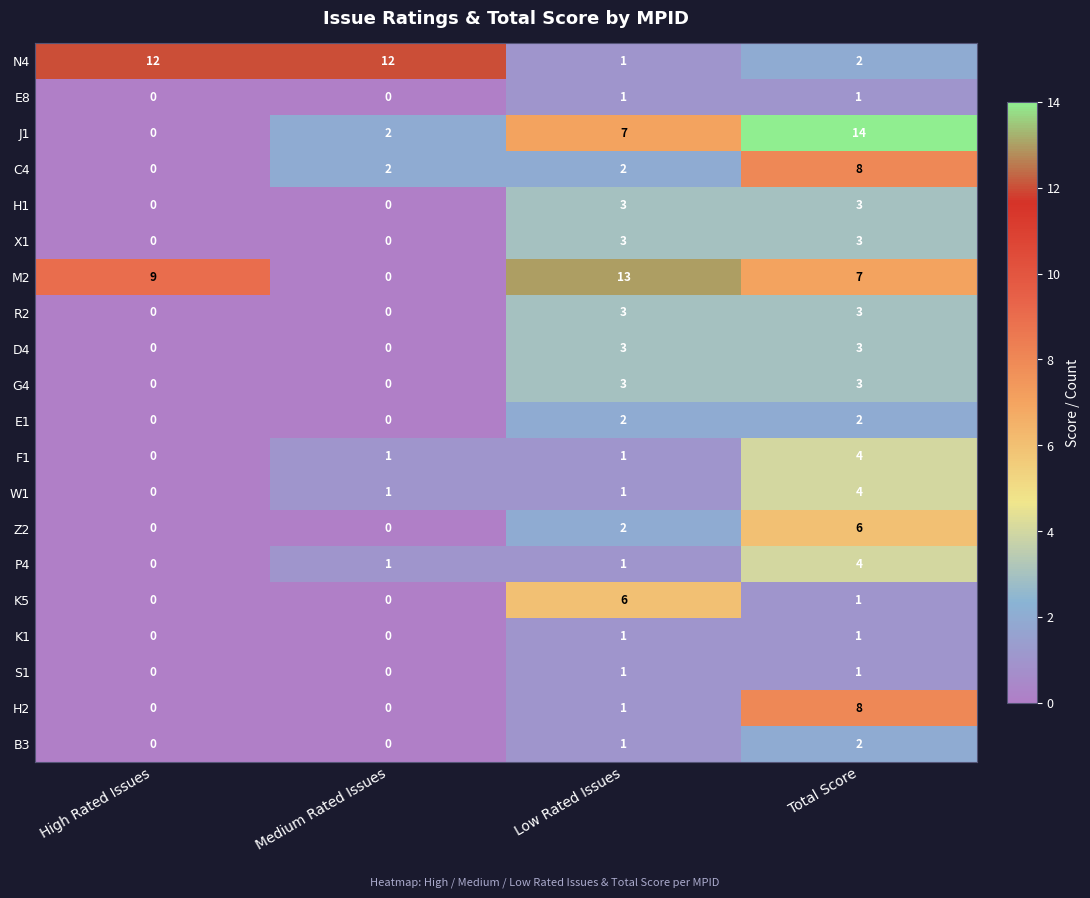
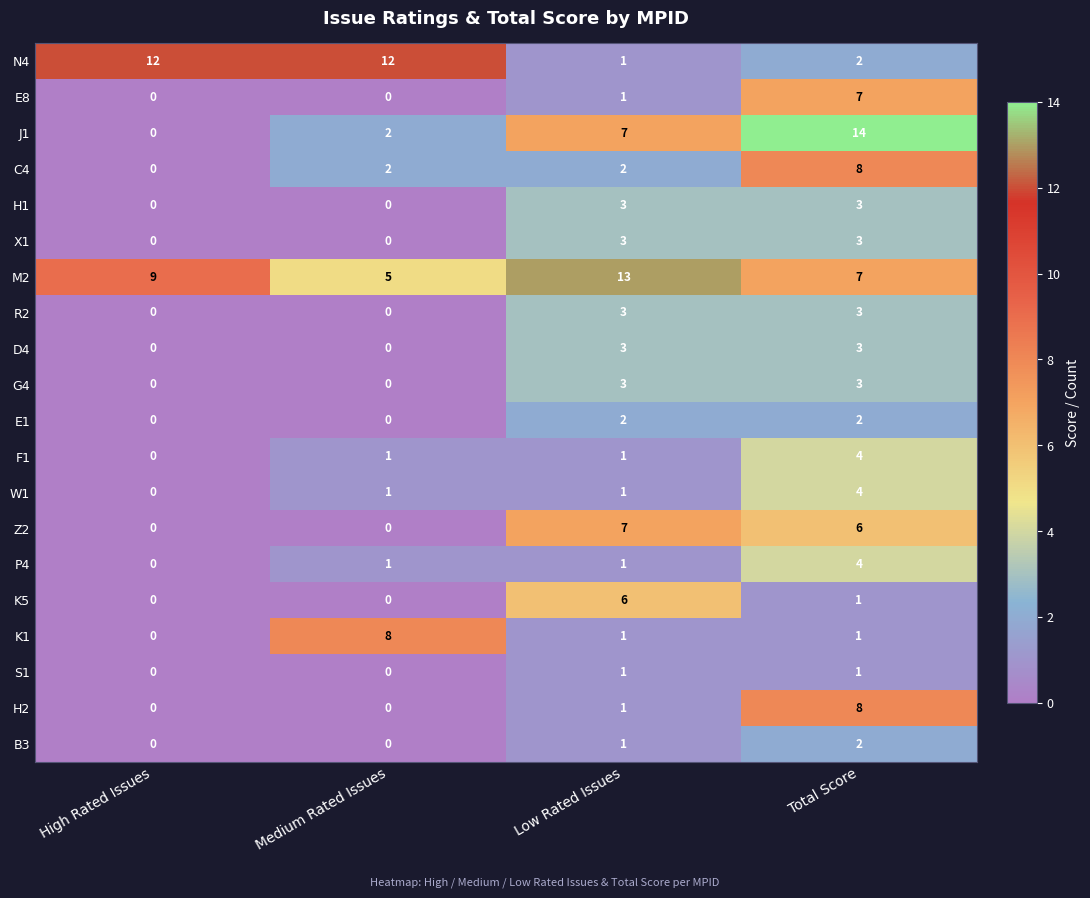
E8, Total Score: 1 -> 7
M2, Medium Rated Issues: 0 -> 5
Z2, Low Rated Issues: 2 -> 7
K1, Medium Rated Issues: 0 -> 8
